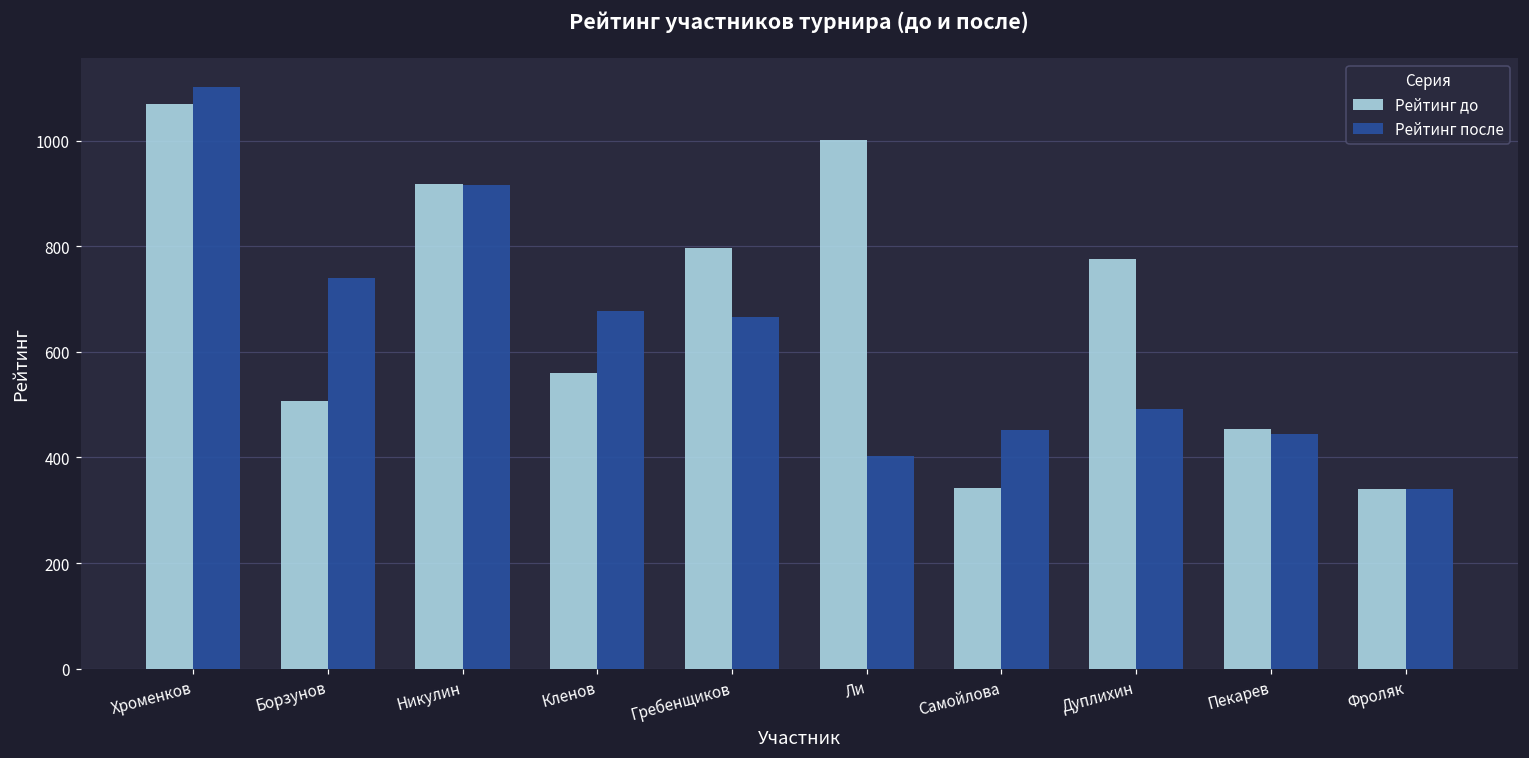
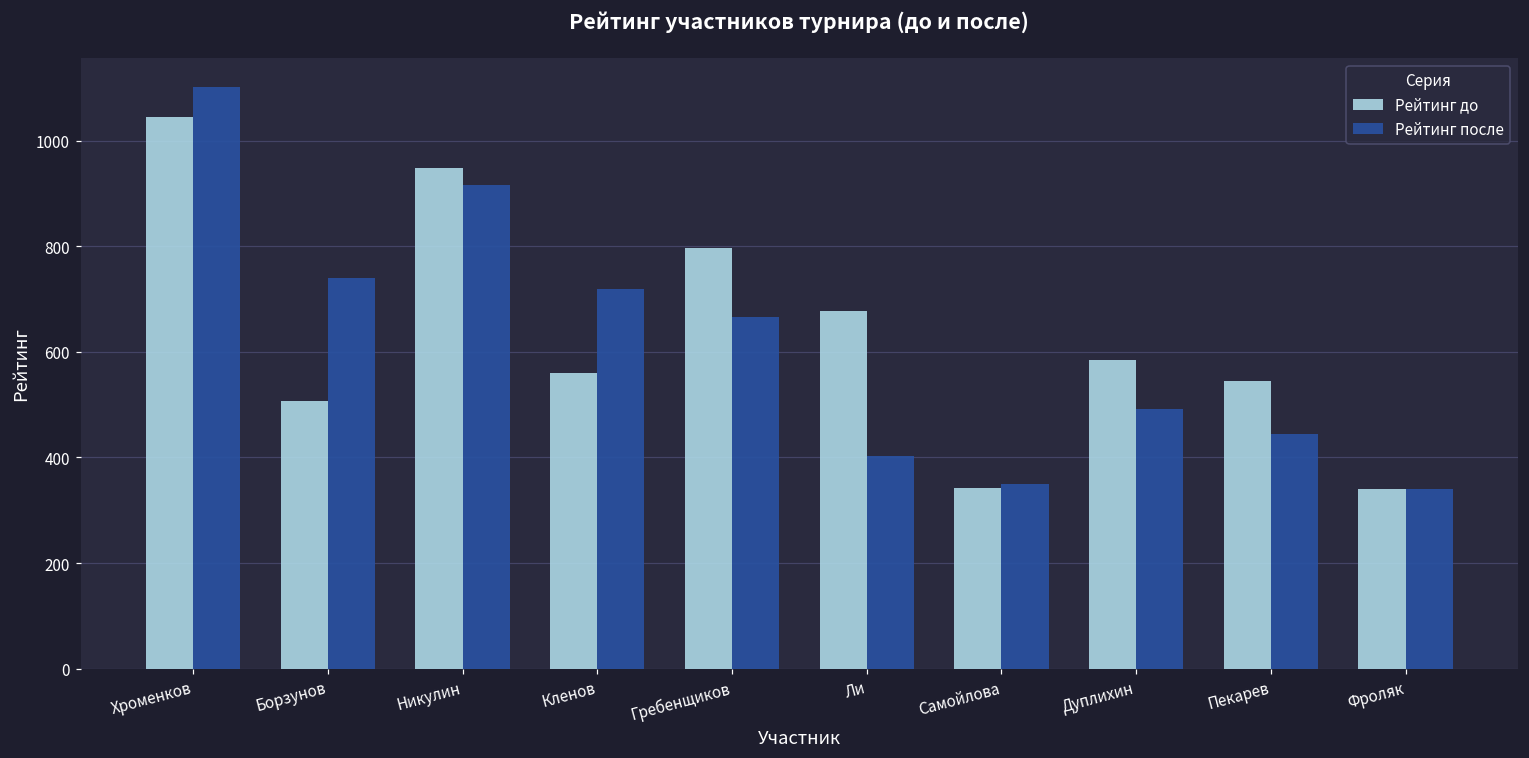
Рейтинг до, Хроменков: 1070 -> 1050
Рейтинг до, Никулин: 920 -> 950
Рейтинг после, Кленов: 680 -> 720
Рейтинг до, Ли: 1000 -> 680
Рейтинг после, Самойлова: 450 -> 350
Рейтинг до, Дуплихин: 780 -> 580
Рейтинг до, Пекарев: 450 -> 550
